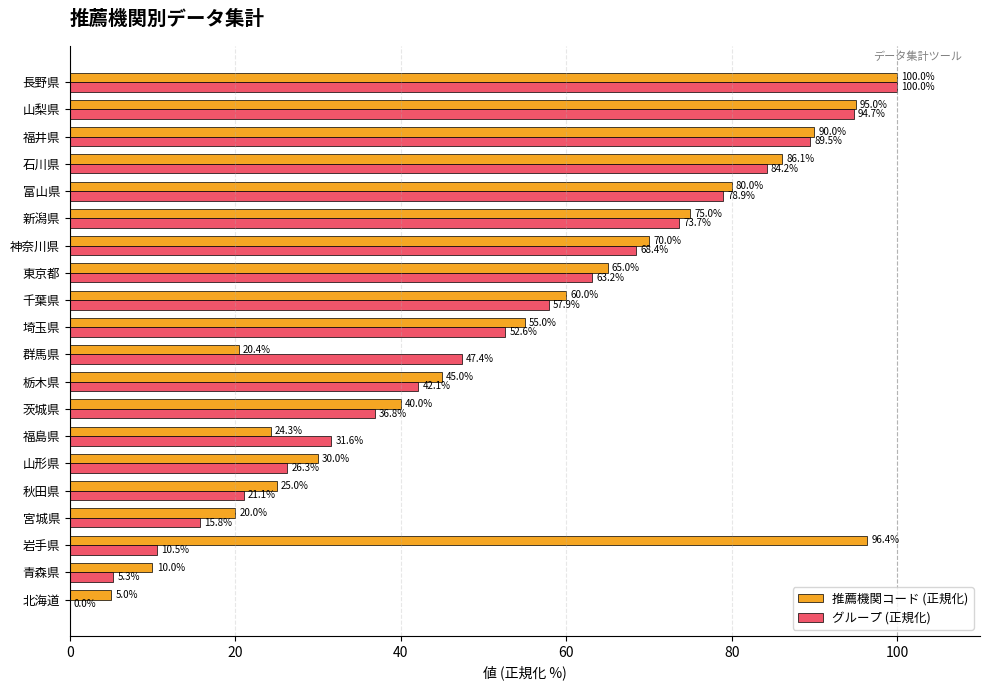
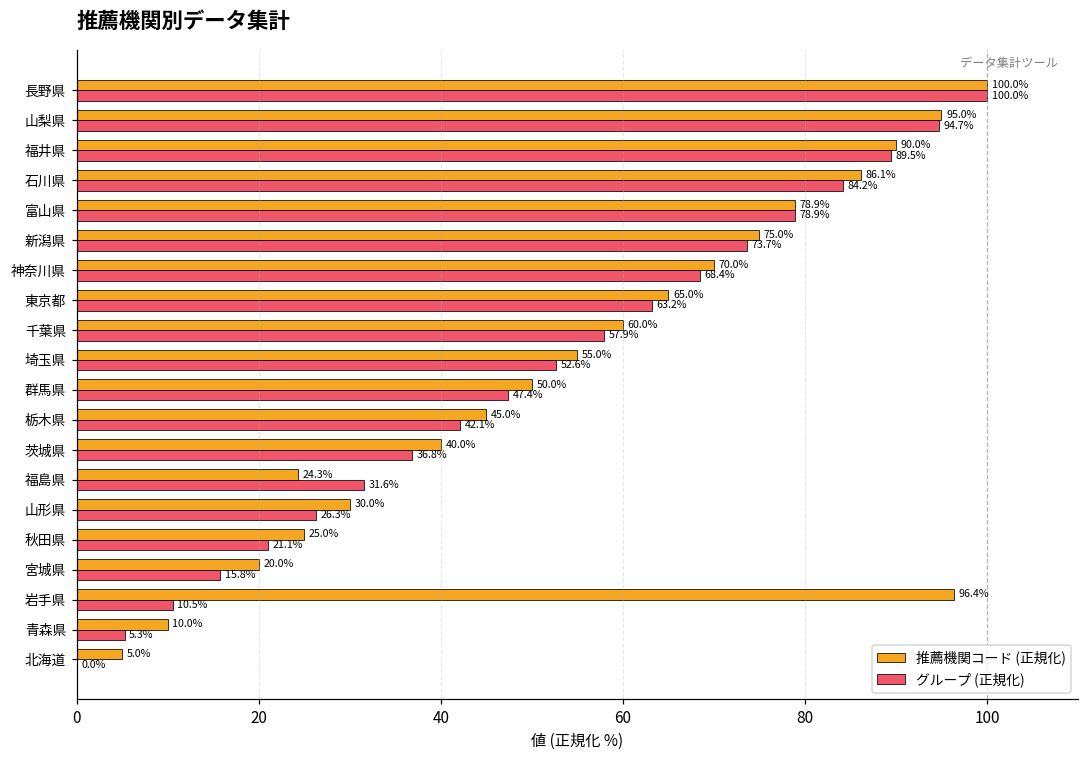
推薦機関コード (正規化), 富山県: 80.0% -> 78.9%
推薦機関コード (正規化), 群馬県: 20.4% -> 50.0%
